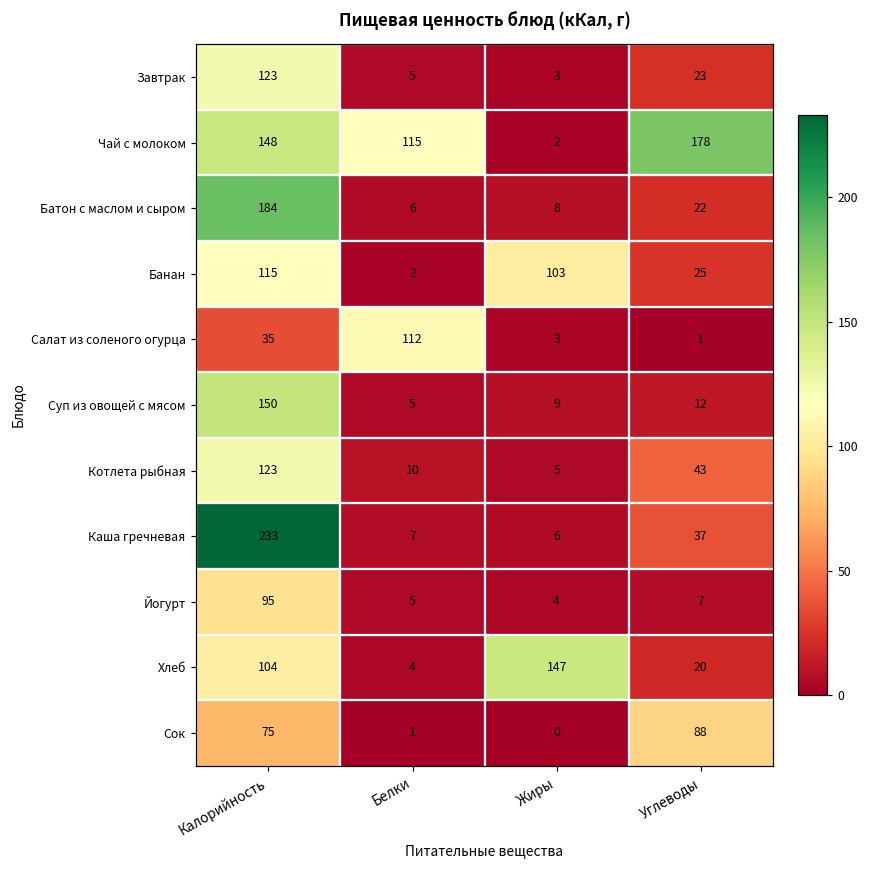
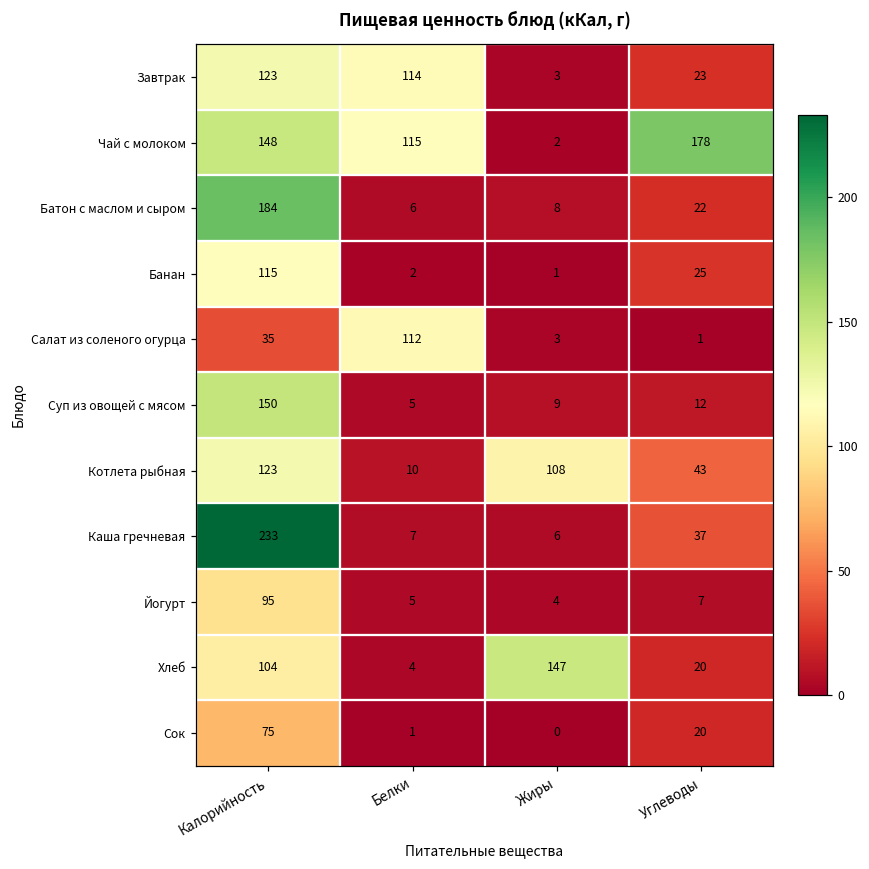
Завтрак, Белки: 5 -> 114
Банан, Жиры: 103 -> 1
Котлета рыбная, Жиры: 5 -> 108
Сок, Углеводы: 88 -> 20
